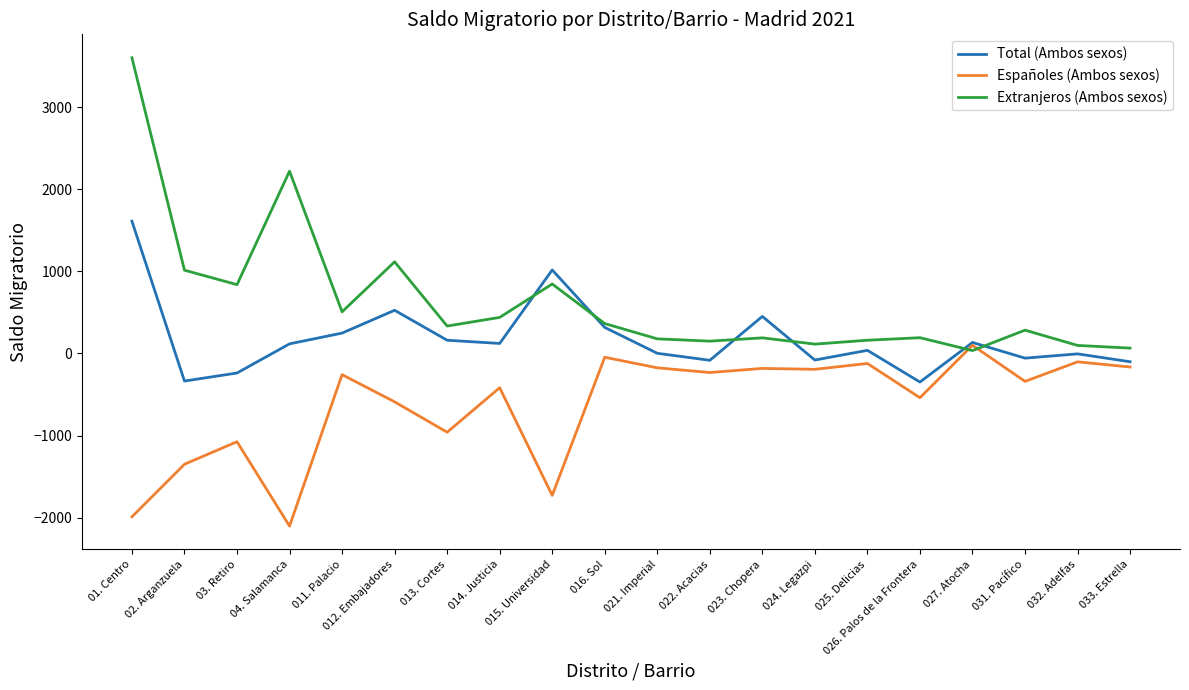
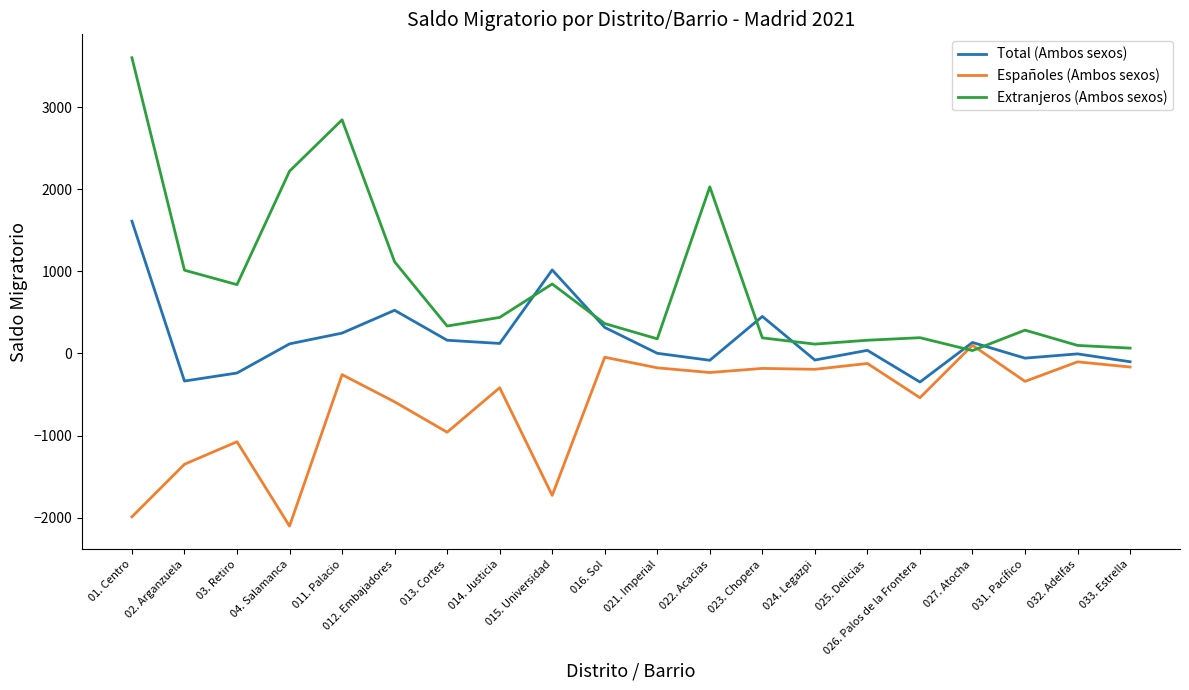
Extranjeros (Ambos sexos), 011. Palacio: 500 -> 2800
Extranjeros (Ambos sexos), 022. Acacias: 100 -> 2000
